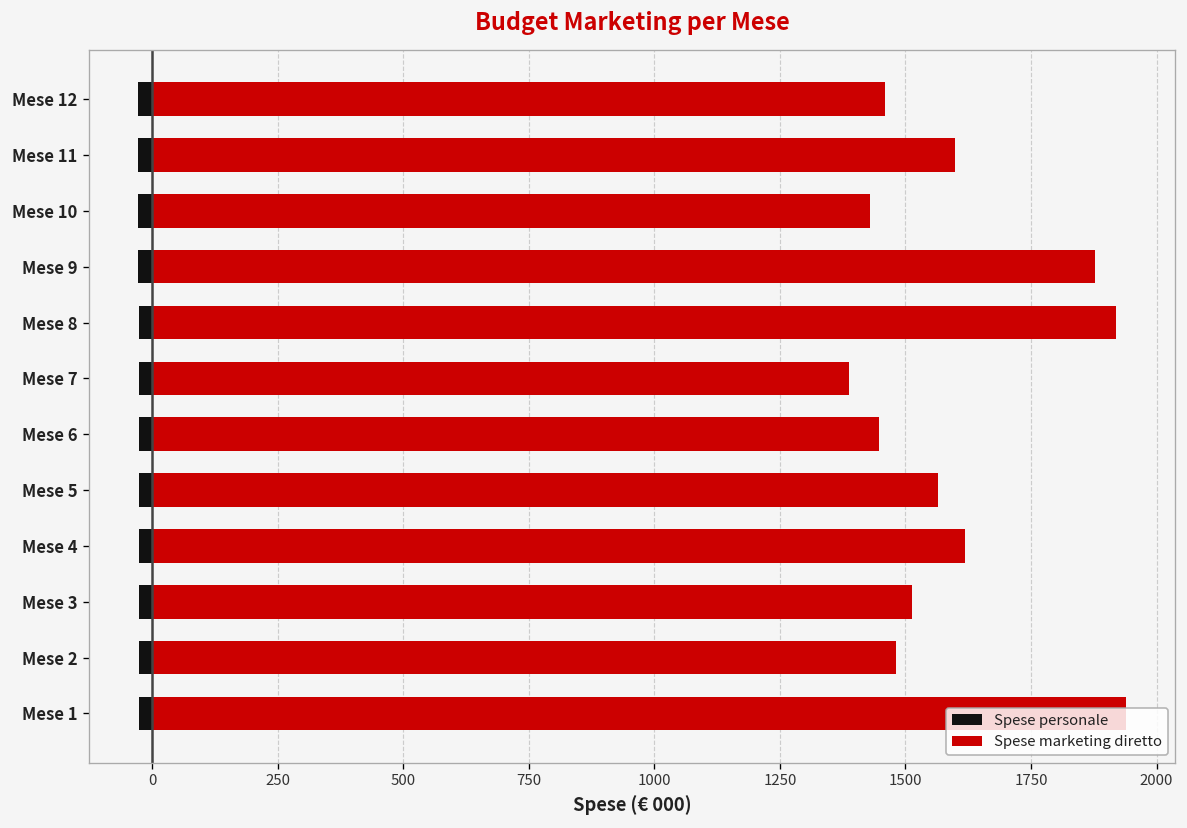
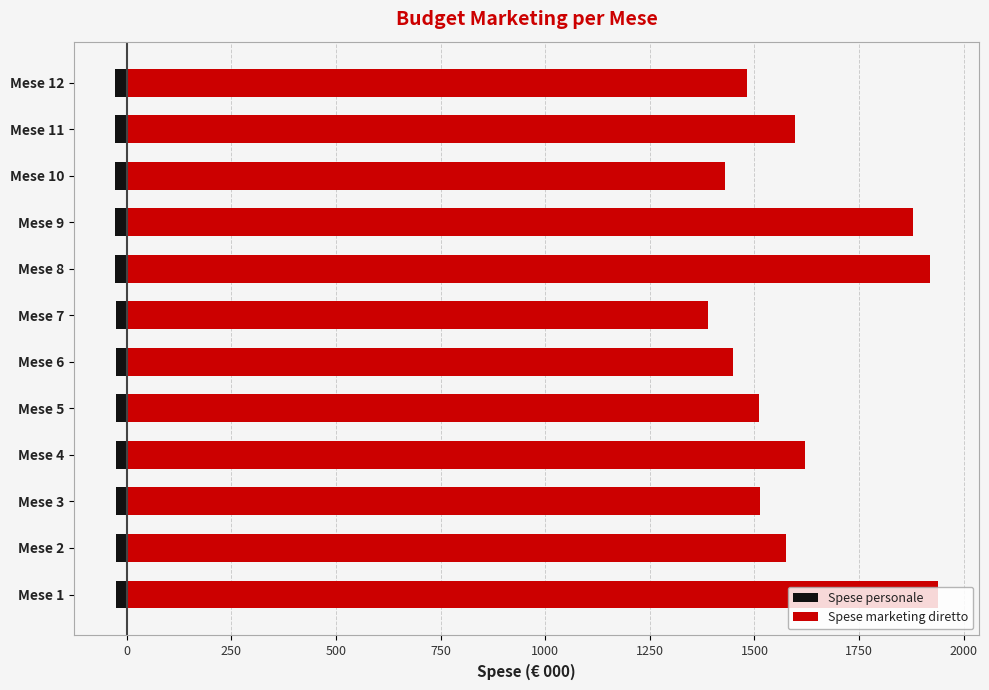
Spese marketing diretto, Mese 12: 1460 -> 1480
Spese marketing diretto, Mese 5: 1570 -> 1510
Spese marketing diretto, Mese 2: 1480 -> 1580
